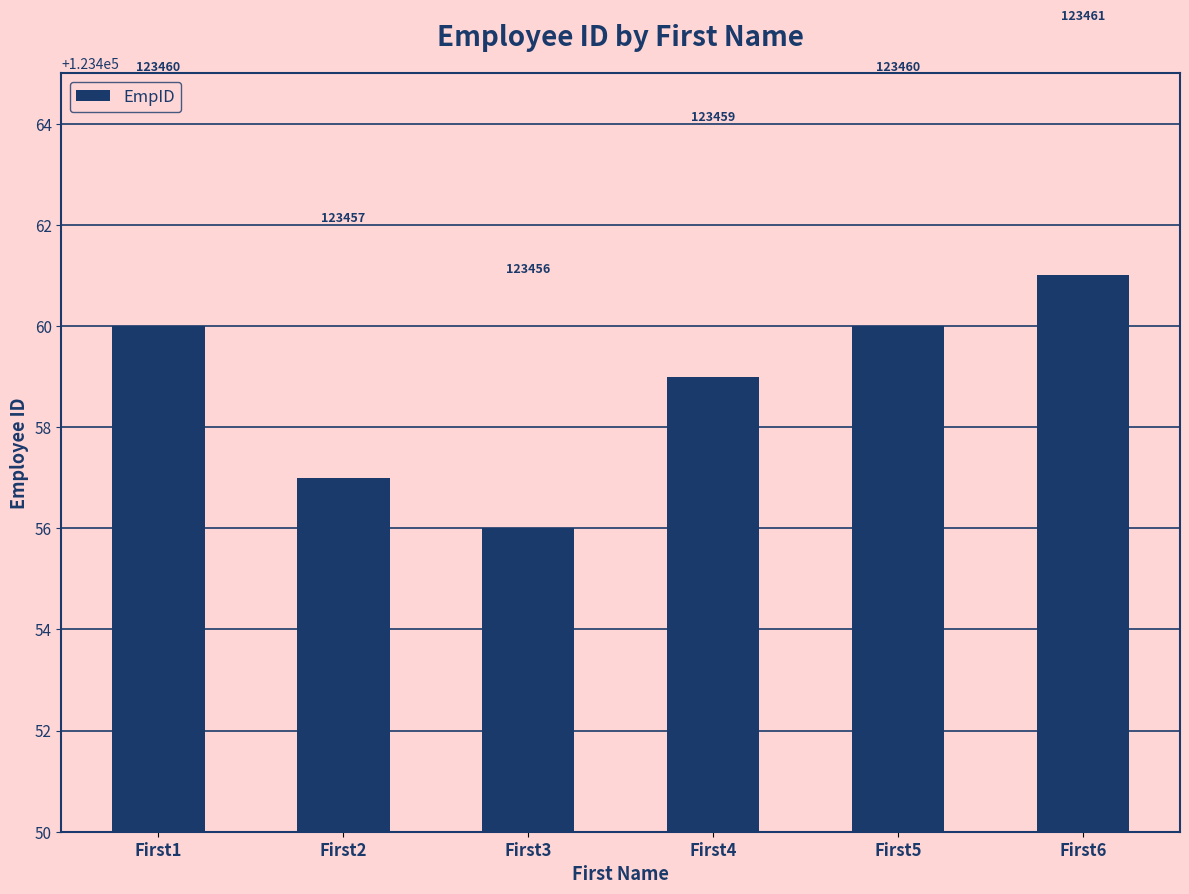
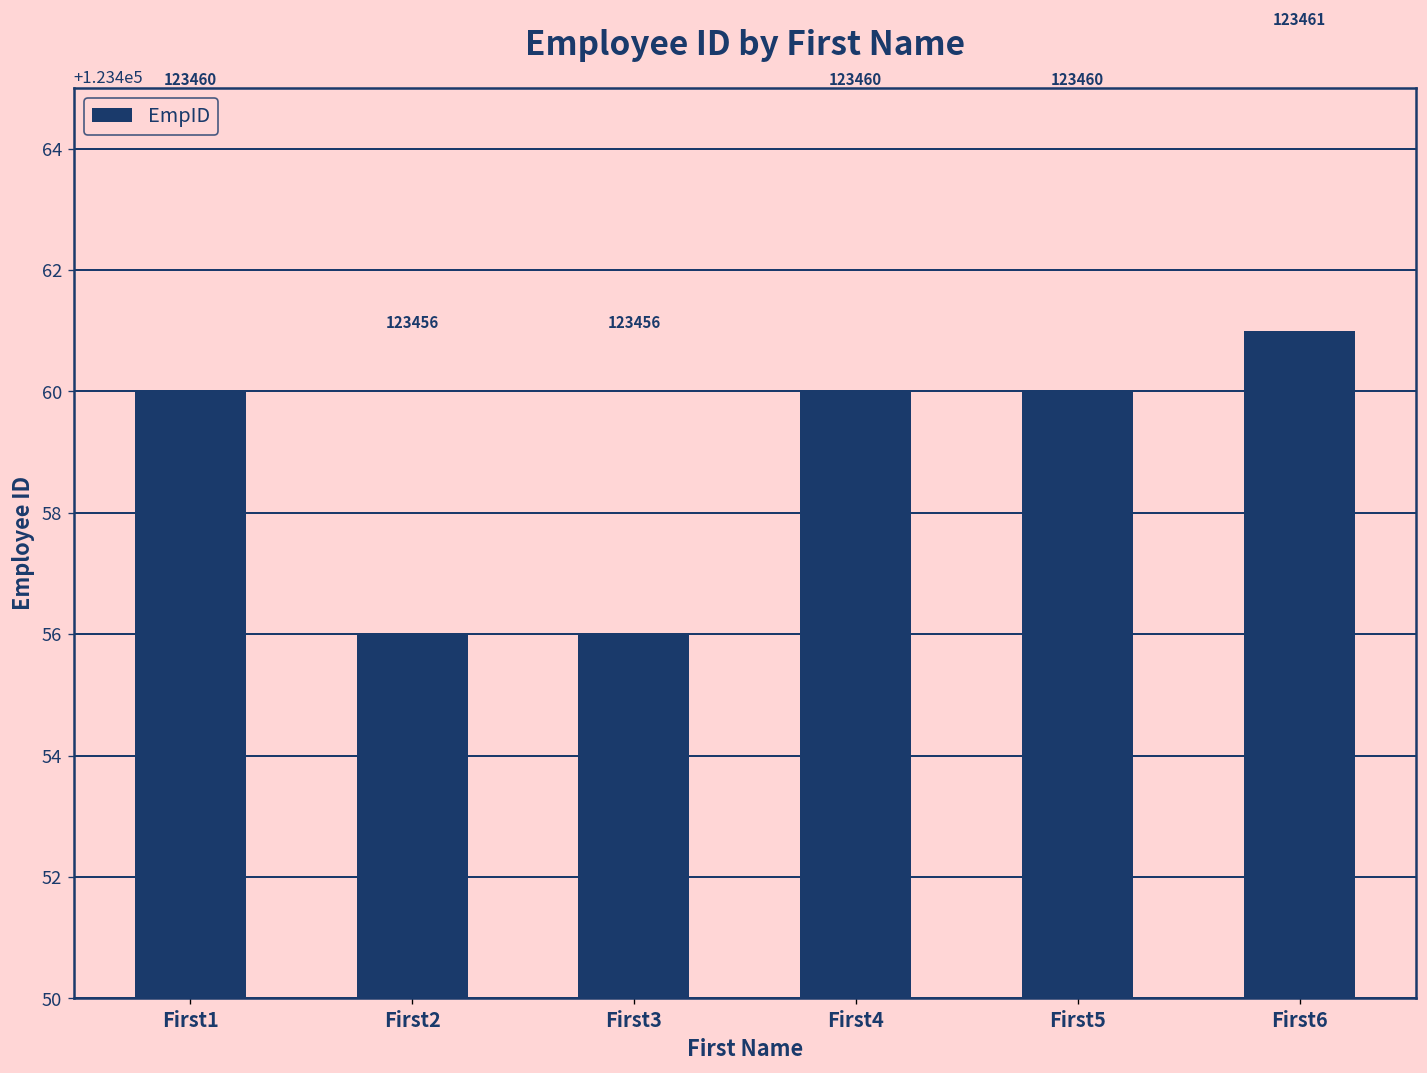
First2: 123457 -> 123456
First4: 123459 -> 123460
